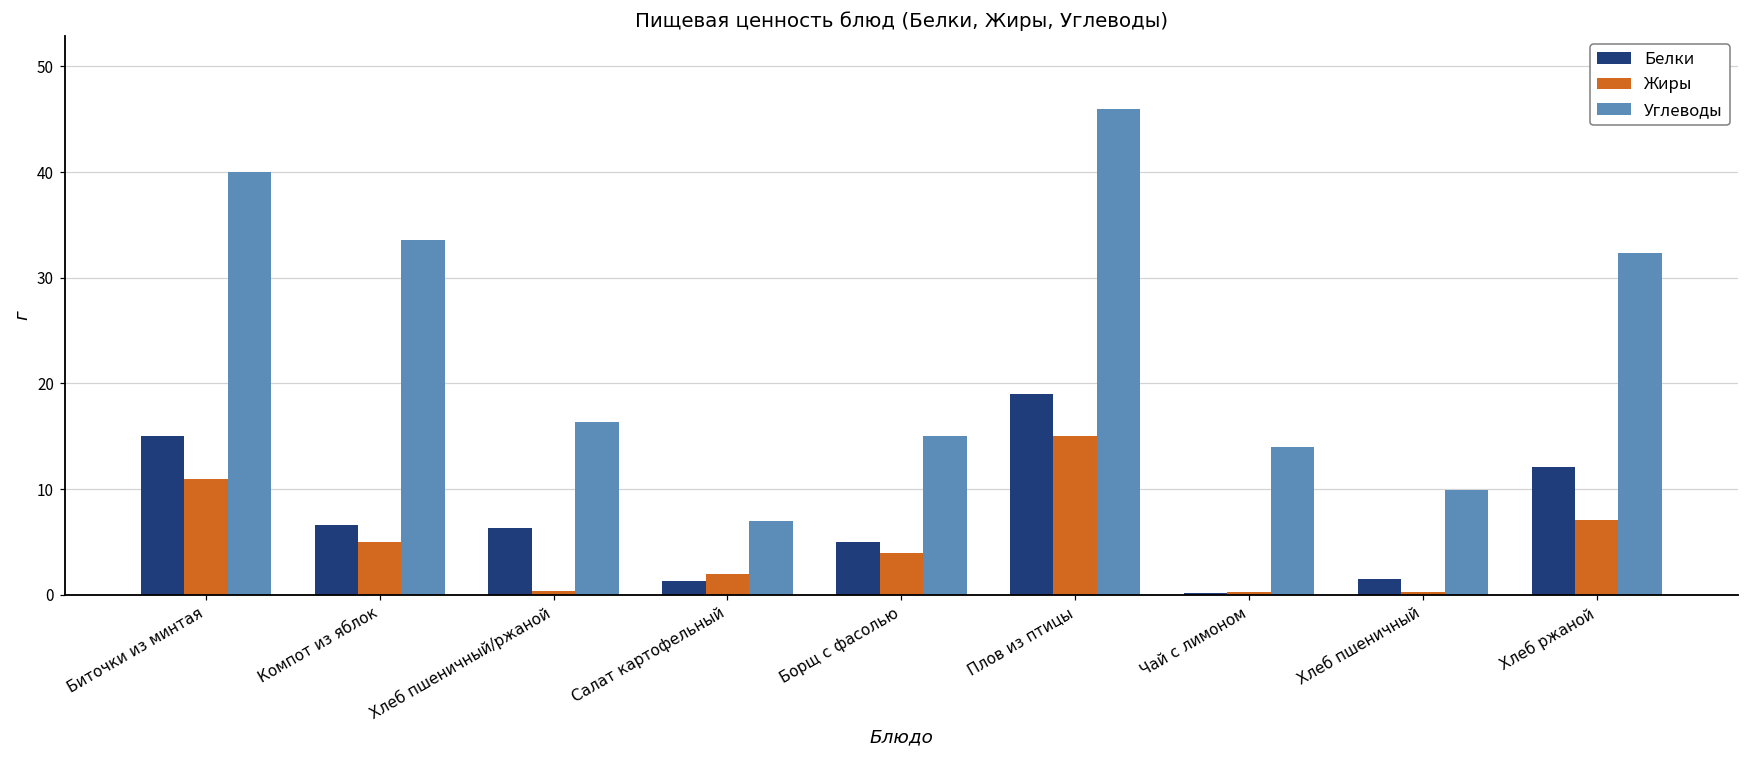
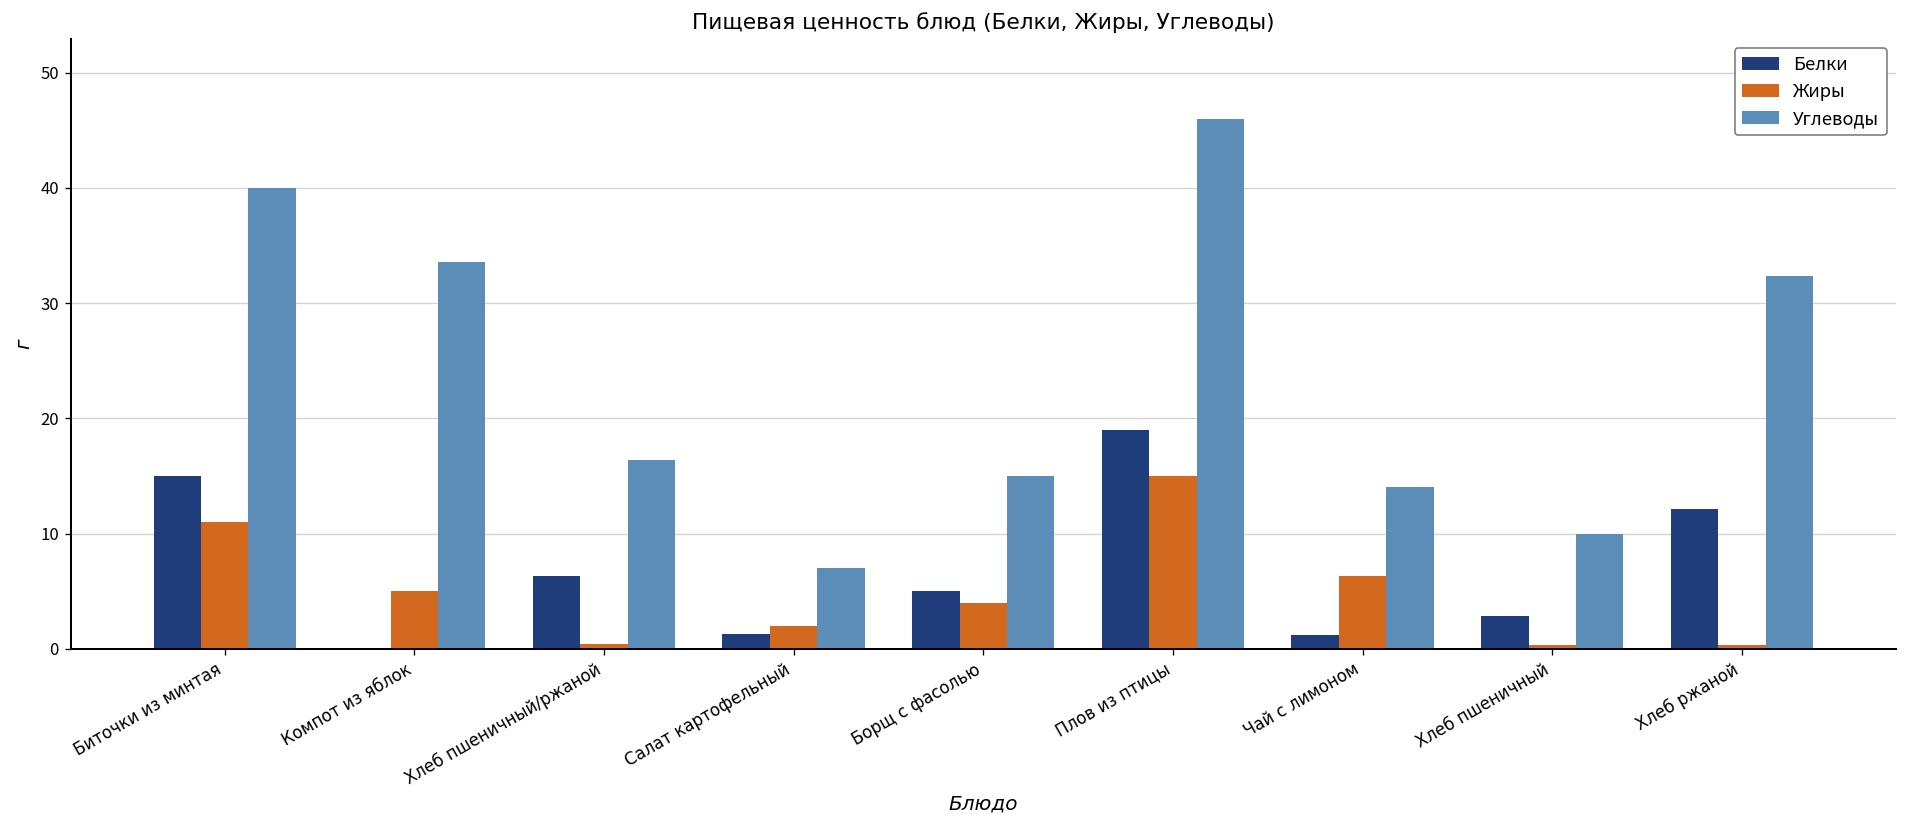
Белки, Компот из яблок: 7 -> 0
Белки, Чай с лимоном: 0 -> 1
Жиры, Чай с лимоном: 0 -> 6
Белки, Хлеб пшеничный: 2 -> 3
Жиры, Хлеб ржаной: 7 -> 0
